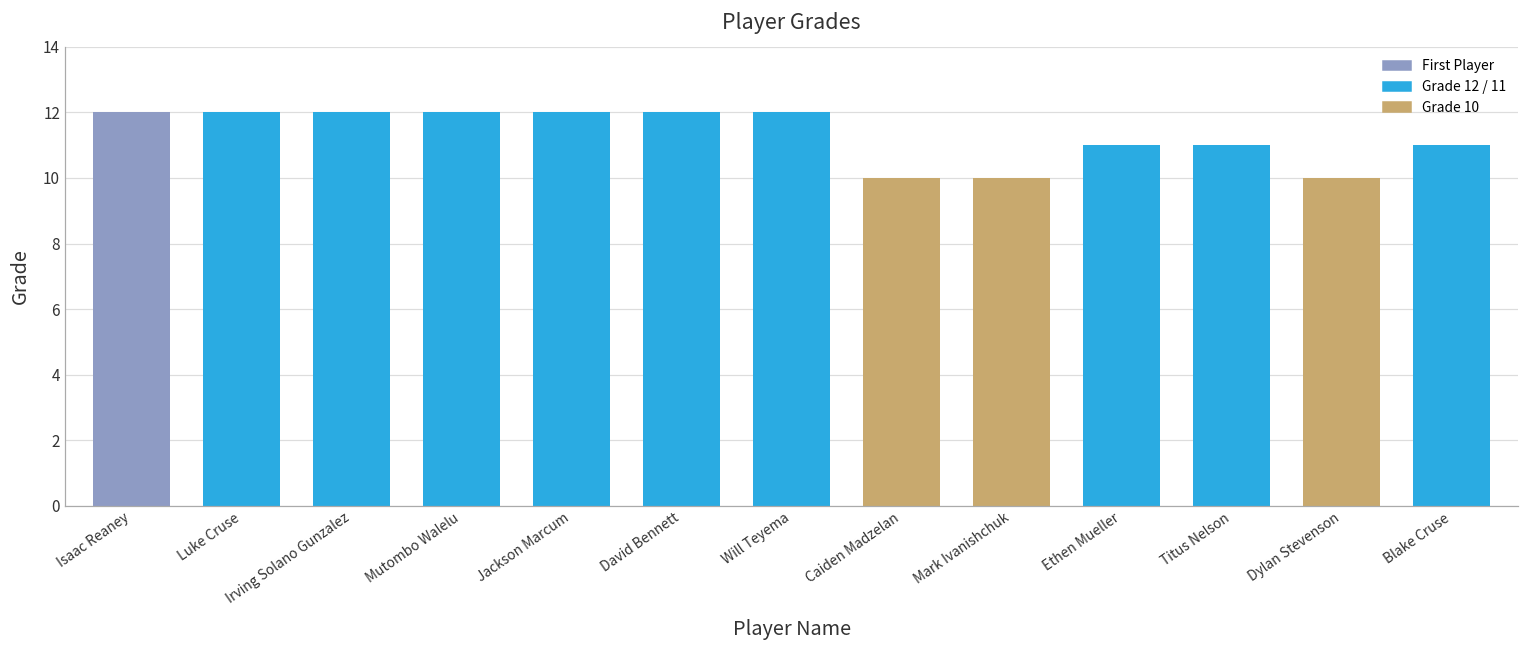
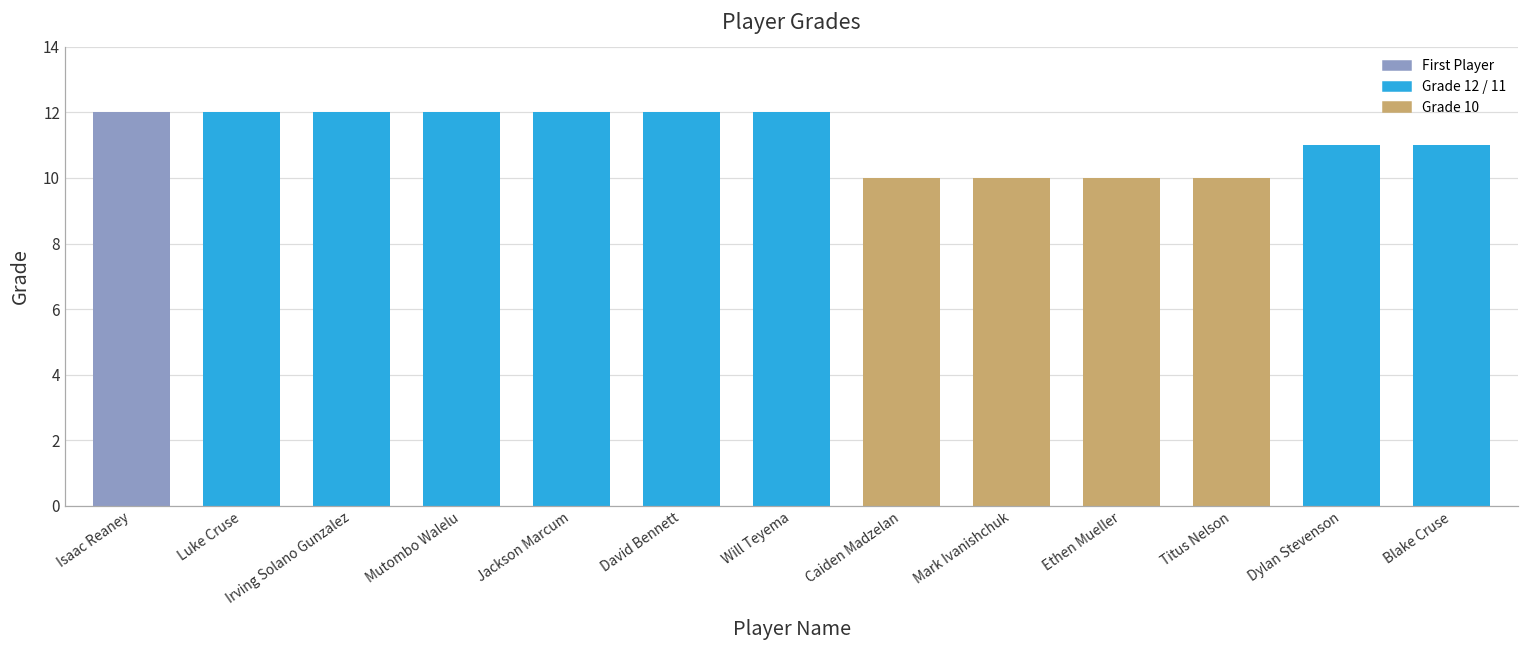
Ethen Mueller: 11 -> 10
Titus Nelson: 11 -> 10
Dylan Stevenson: 10 -> 11
